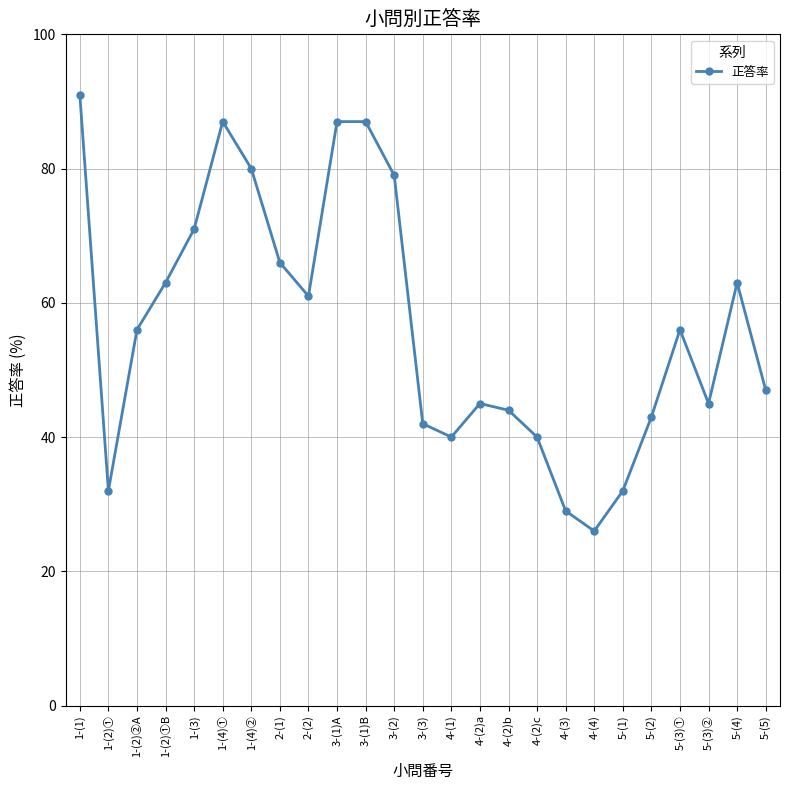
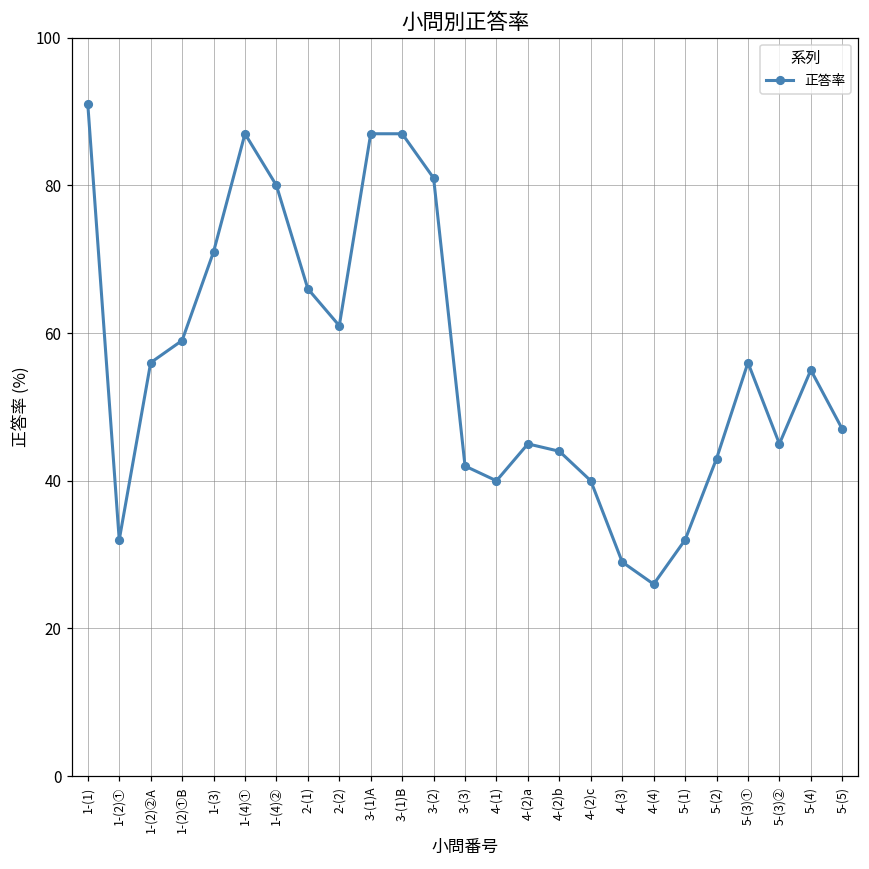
1-(2)①B: 63 -> 59
3-(2): 79 -> 81
5-(4): 63 -> 55
